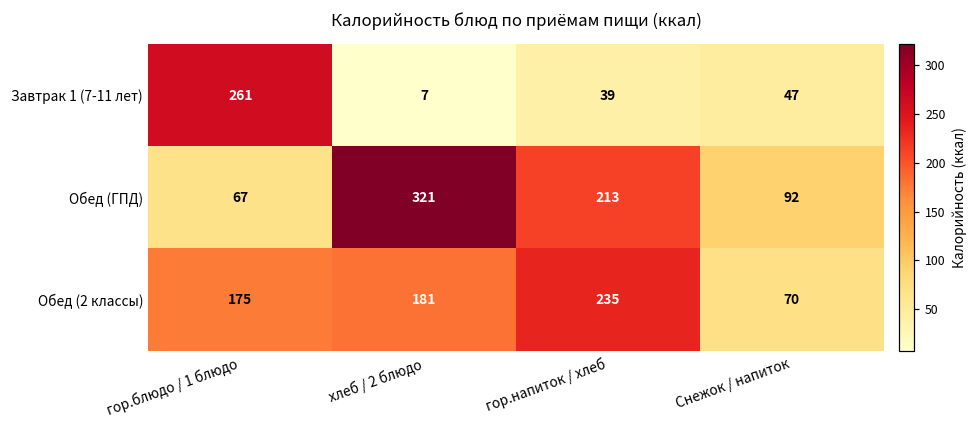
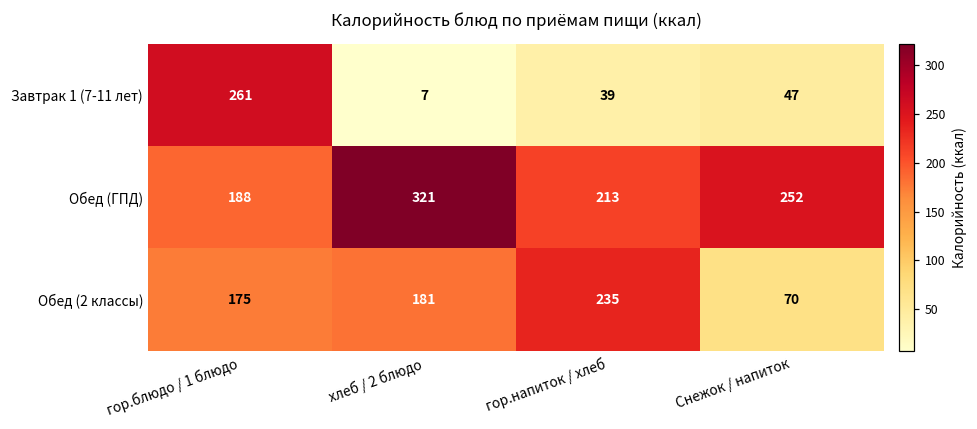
Обед (ГПД), гор.блюдо / 1 блюдо: 67 -> 188
Обед (ГПД), Снежок / напиток: 92 -> 252
